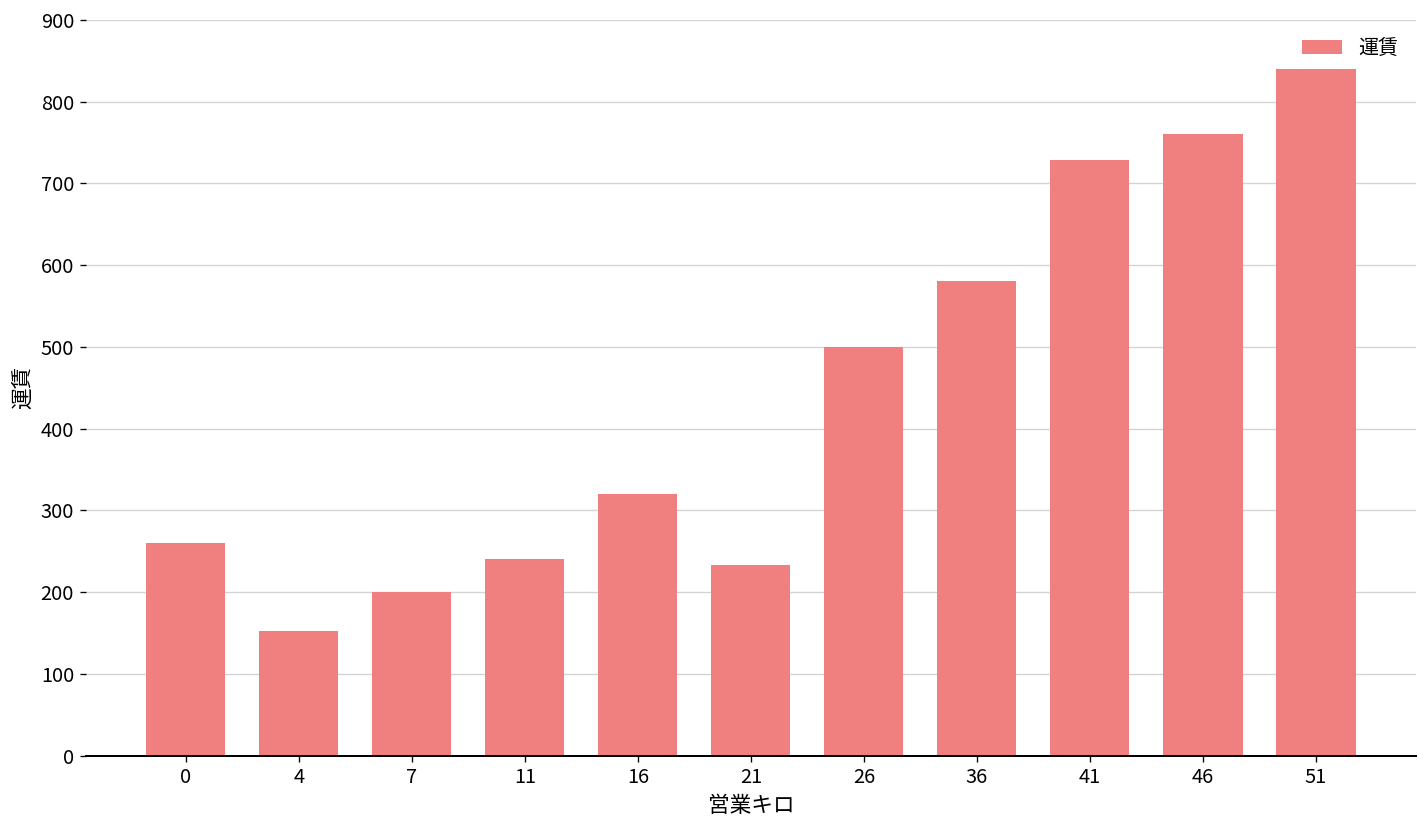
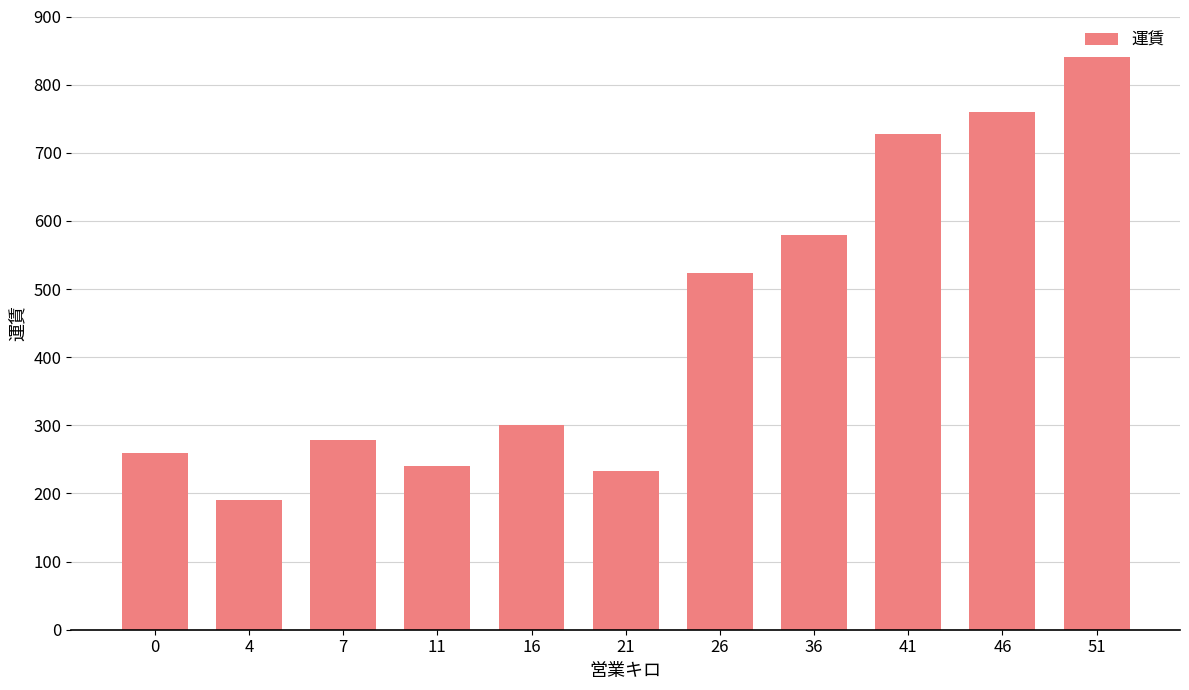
4: 150 -> 190
7: 200 -> 280
16: 320 -> 300
26: 500 -> 520
